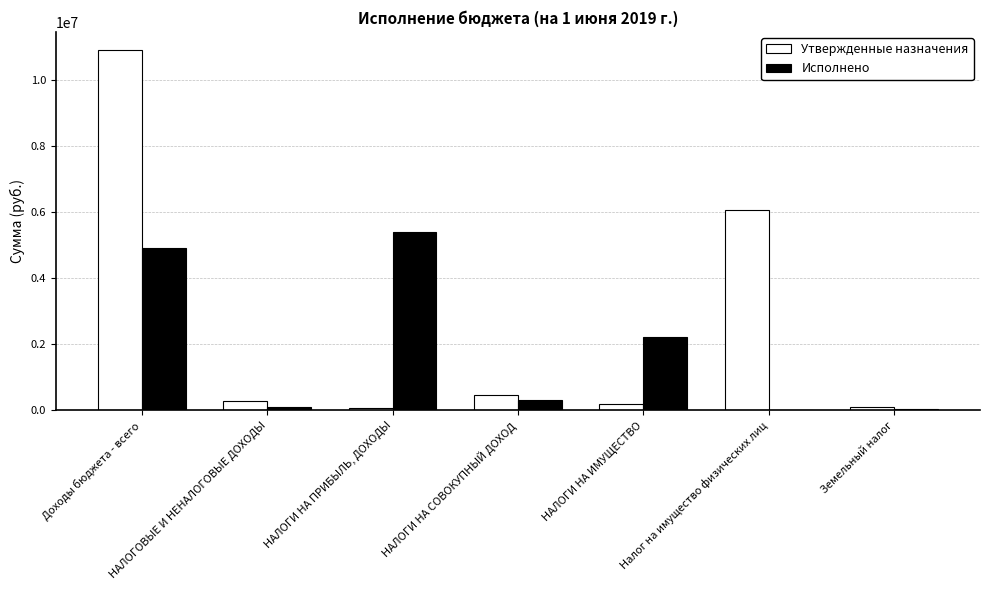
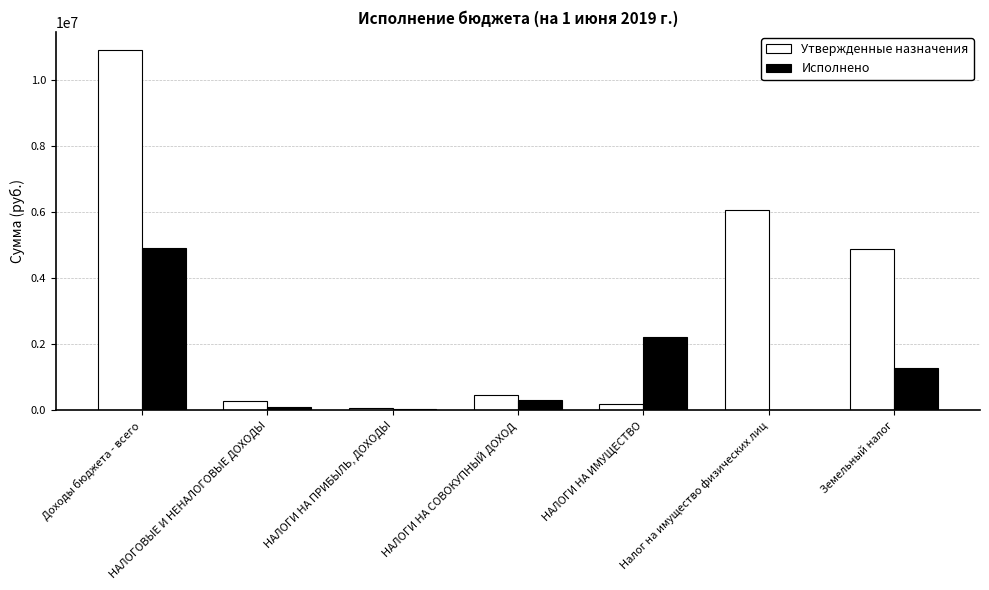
Исполнено, НАЛОГИ НА ПРИБЫЛЬ, ДОХОДЫ: 5400000 -> 0
Утвержденные назначения, Земельный налог: 100000 -> 4900000
Исполнено, Земельный налог: 0 -> 1300000
